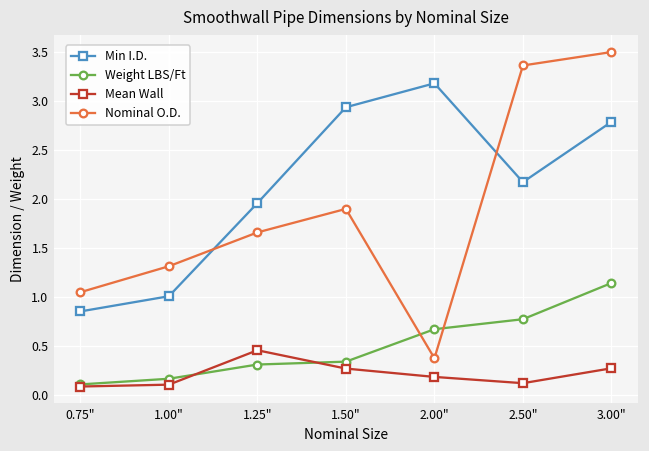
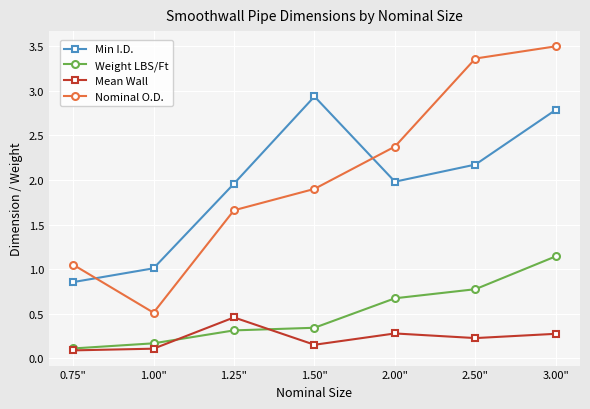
Nominal O.D., 1.00": 1.3 -> 0.5
Mean Wall, 1.50": 0.3 -> 0.2
Min I.D., 2.00": 3.2 -> 2.0
Mean Wall, 2.00": 0.2 -> 0.3
Nominal O.D., 2.00": 0.4 -> 2.4
Mean Wall, 2.50": 0.1 -> 0.2
